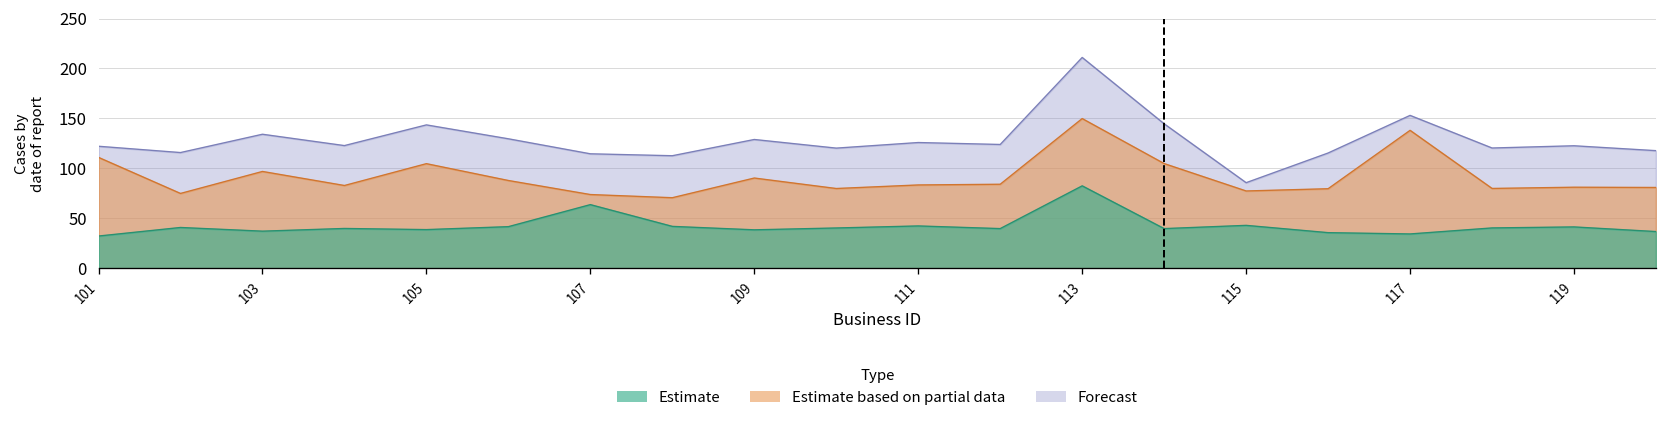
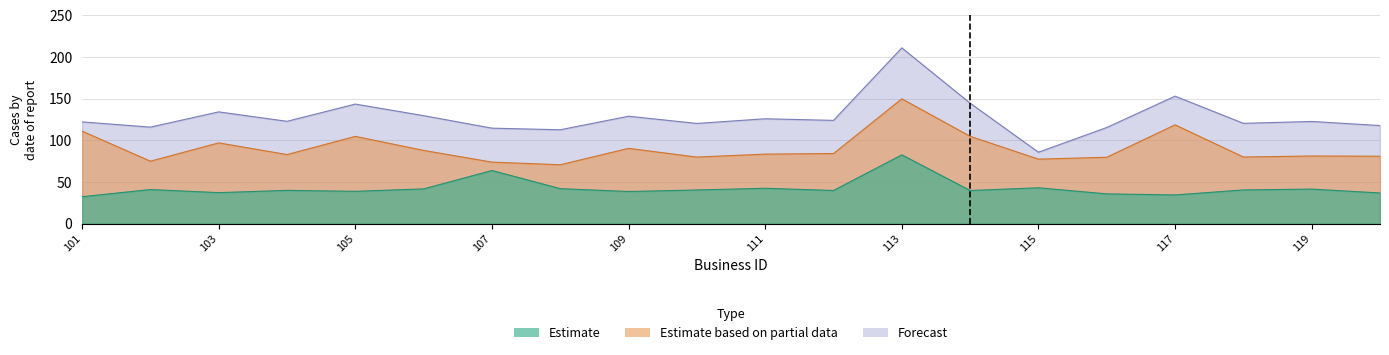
Estimate based on partial data, 117: 140 -> 120
